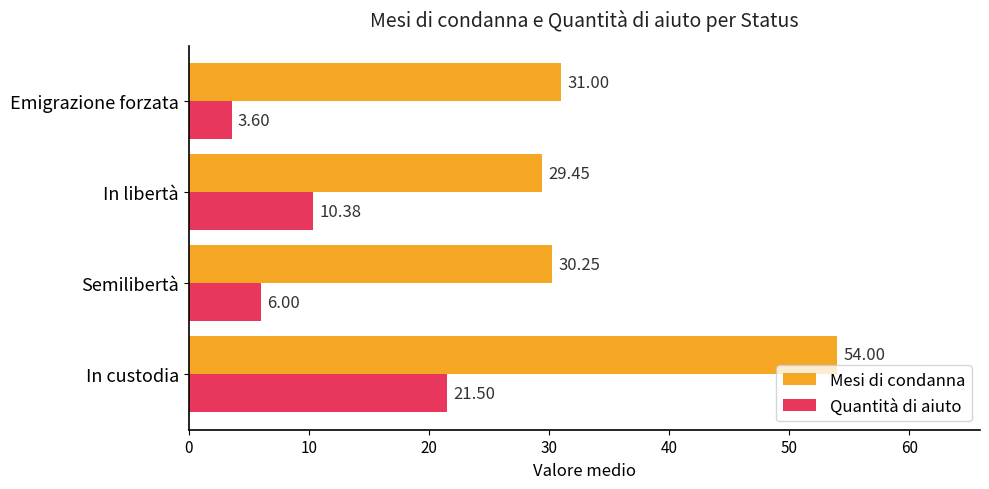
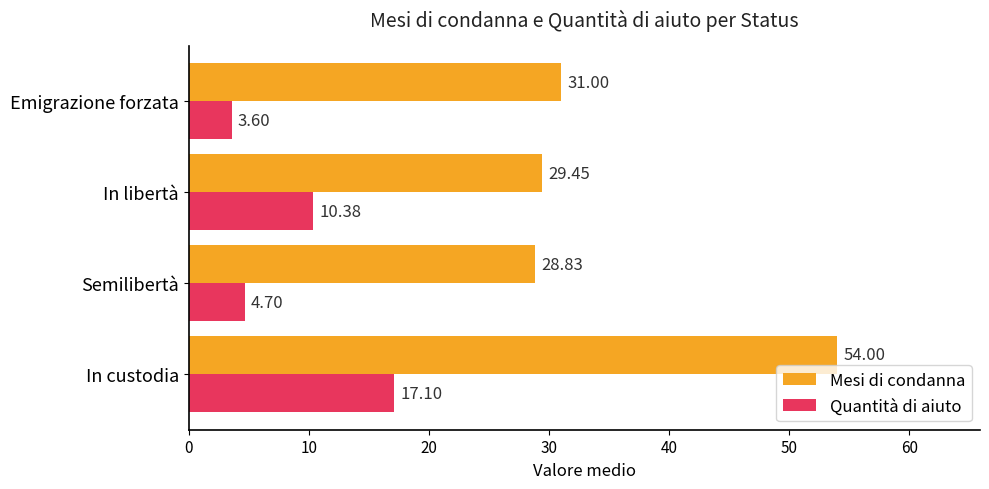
Mesi di condanna, Semilibertà: 30.25 -> 28.83
Quantità di aiuto, Semilibertà: 6.00 -> 4.70
Quantità di aiuto, In custodia: 21.50 -> 17.10
